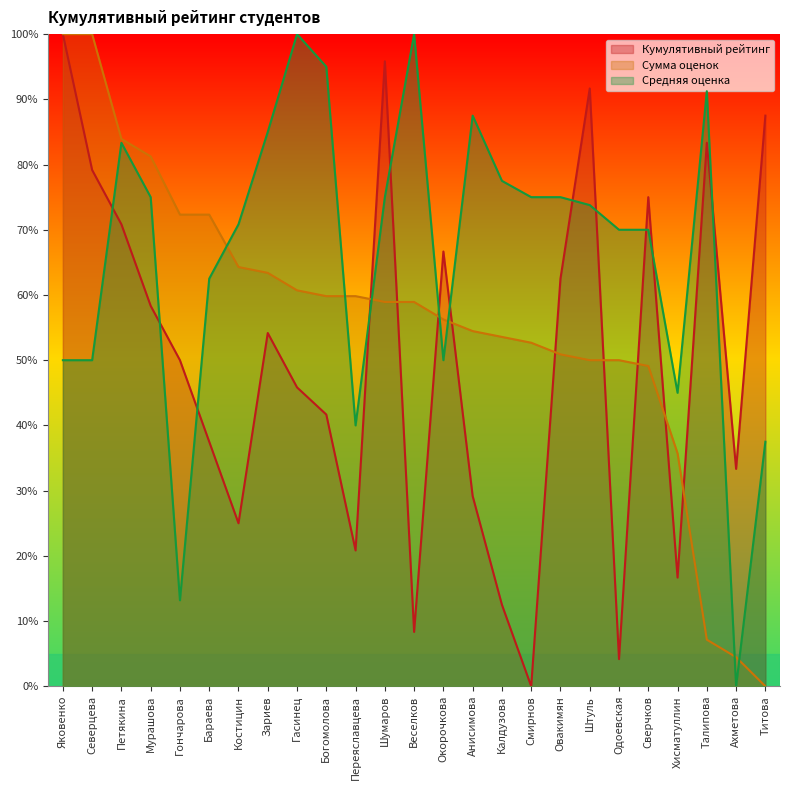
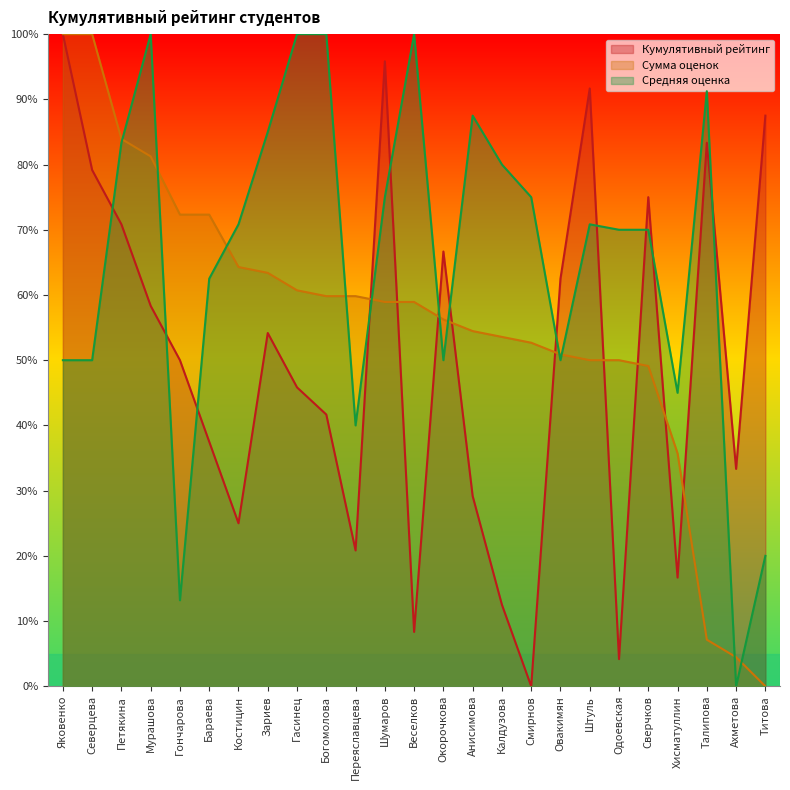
Средняя оценка, Мурашова: 75% -> 100%
Средняя оценка, Богомолова: 95% -> 100%
Средняя оценка, Калдузова: 77% -> 80%
Средняя оценка, Овакимян: 75% -> 50%
Средняя оценка, Штуль: 74% -> 71%
Средняя оценка, Титова: 38% -> 20%
